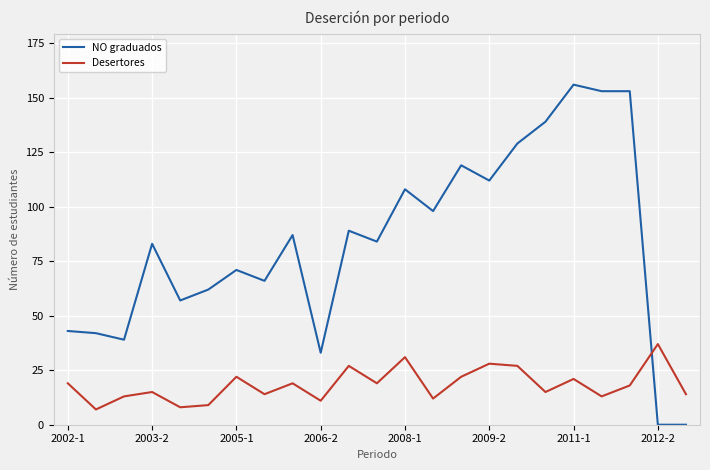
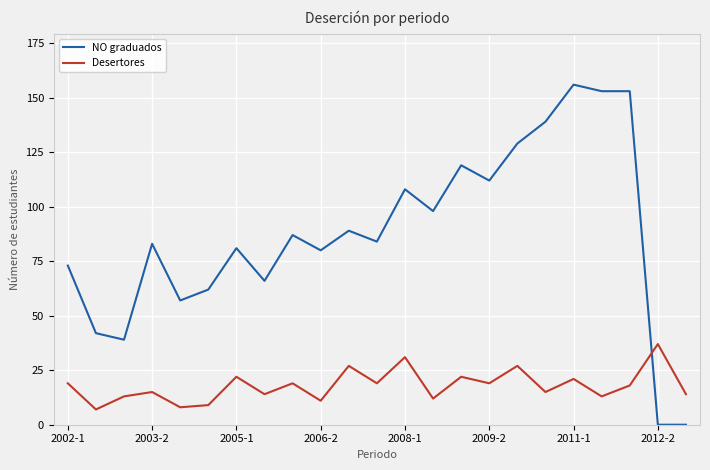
NO graduados, 2002-1: 43 -> 73
NO graduados, 2005-1: 71 -> 81
NO graduados, 2006-2: 33 -> 80
Desertores, 2009-2: 28 -> 19
